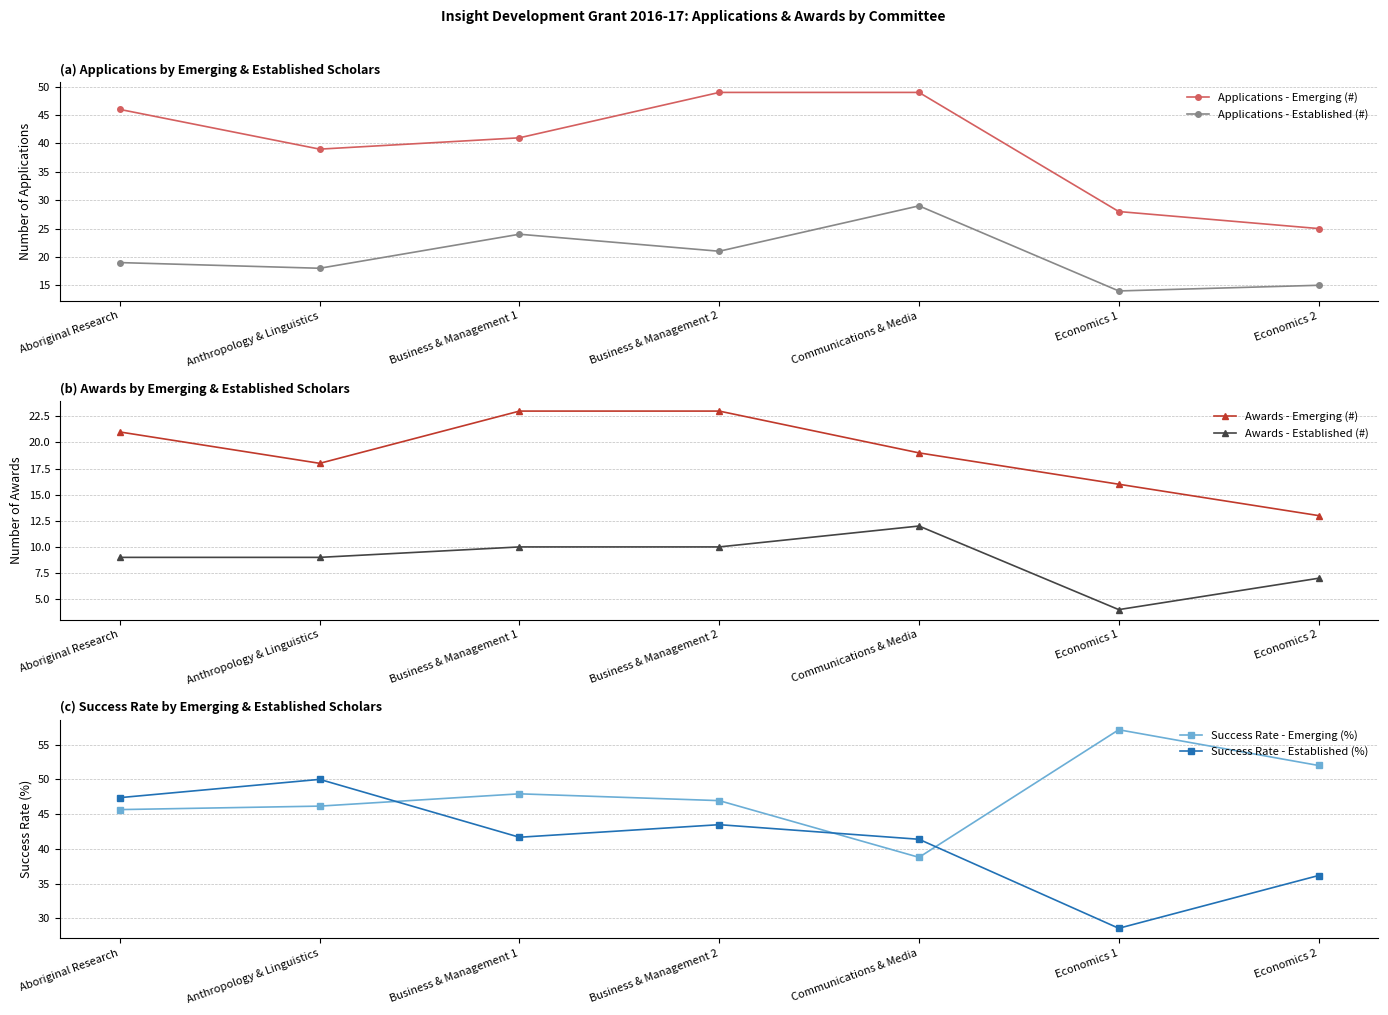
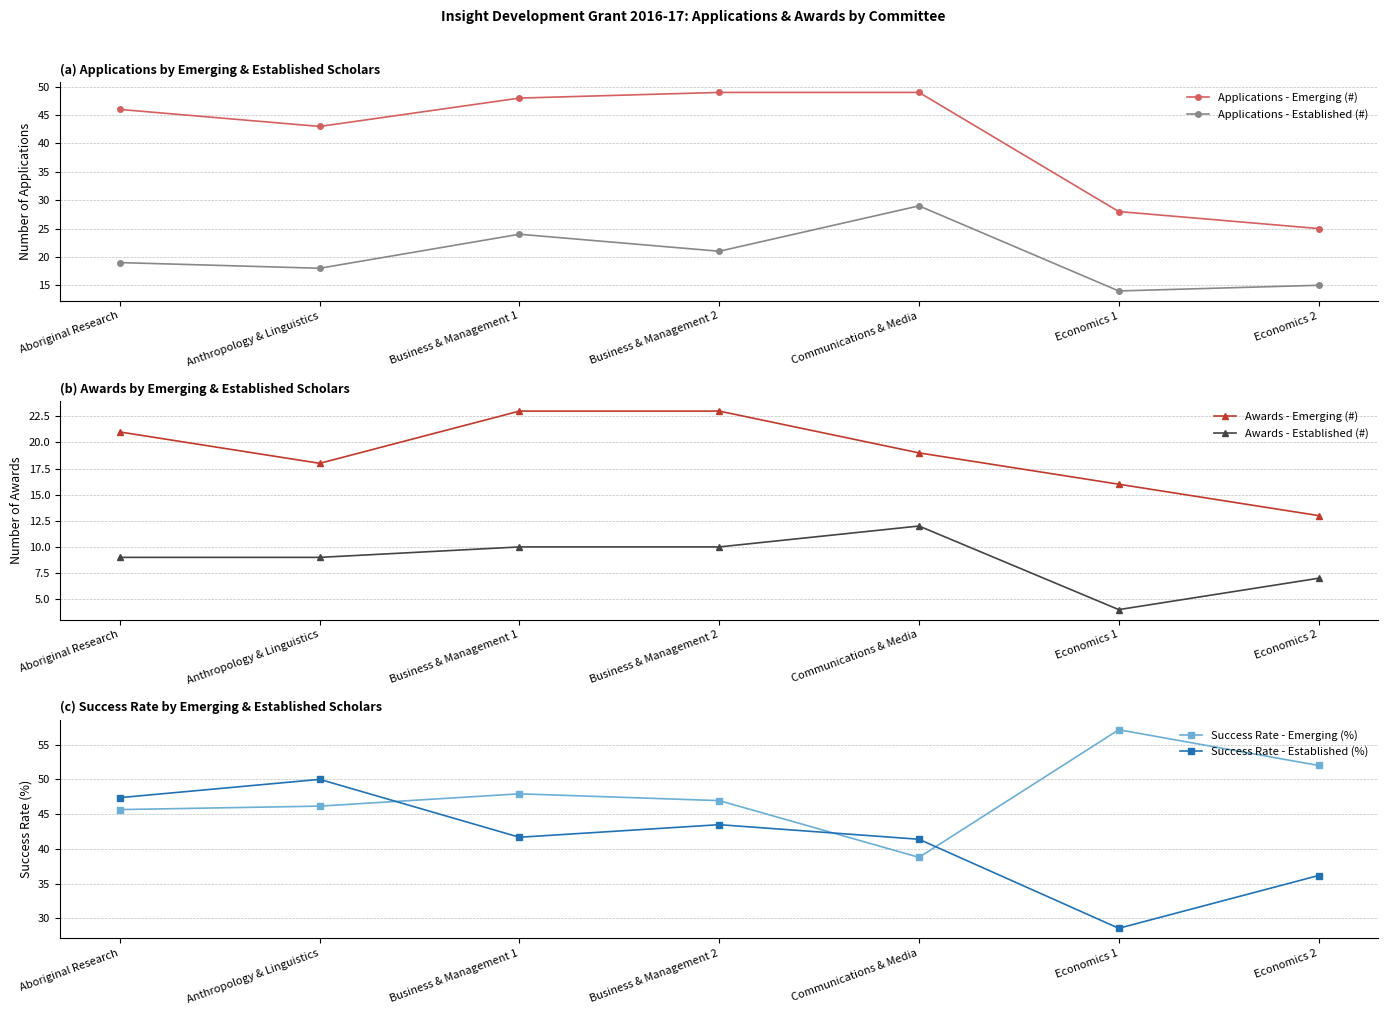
(a) Applications by Emerging & Established Scholars, Applications - Emerging (#), Anthropology & Linguistics: 39 -> 43
(a) Applications by Emerging & Established Scholars, Applications - Emerging (#), Business & Management 1: 41 -> 48
